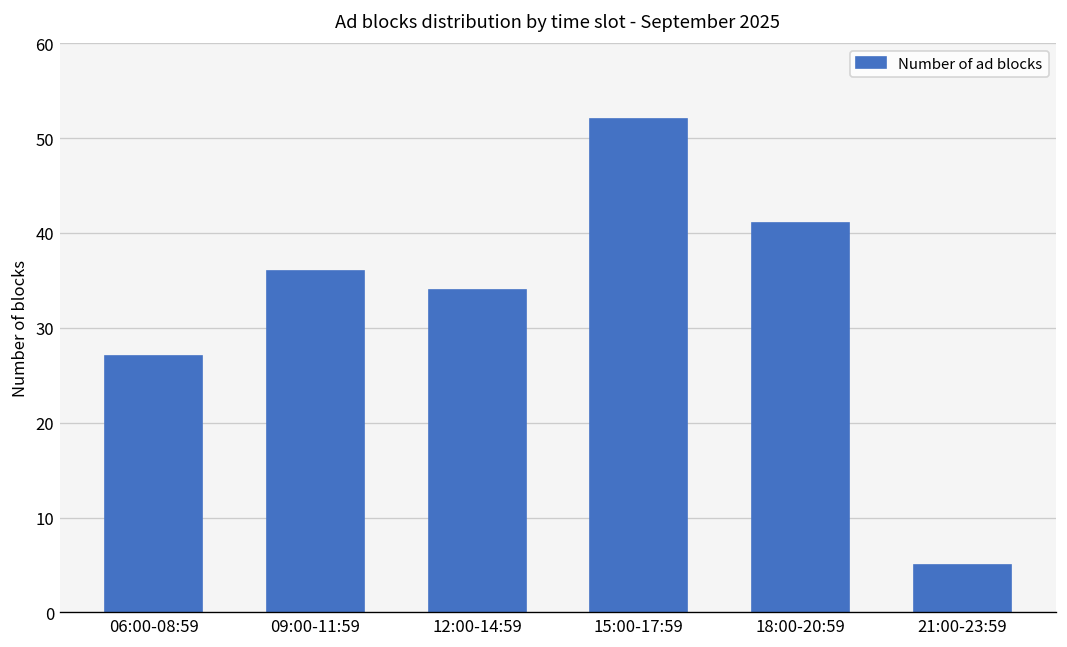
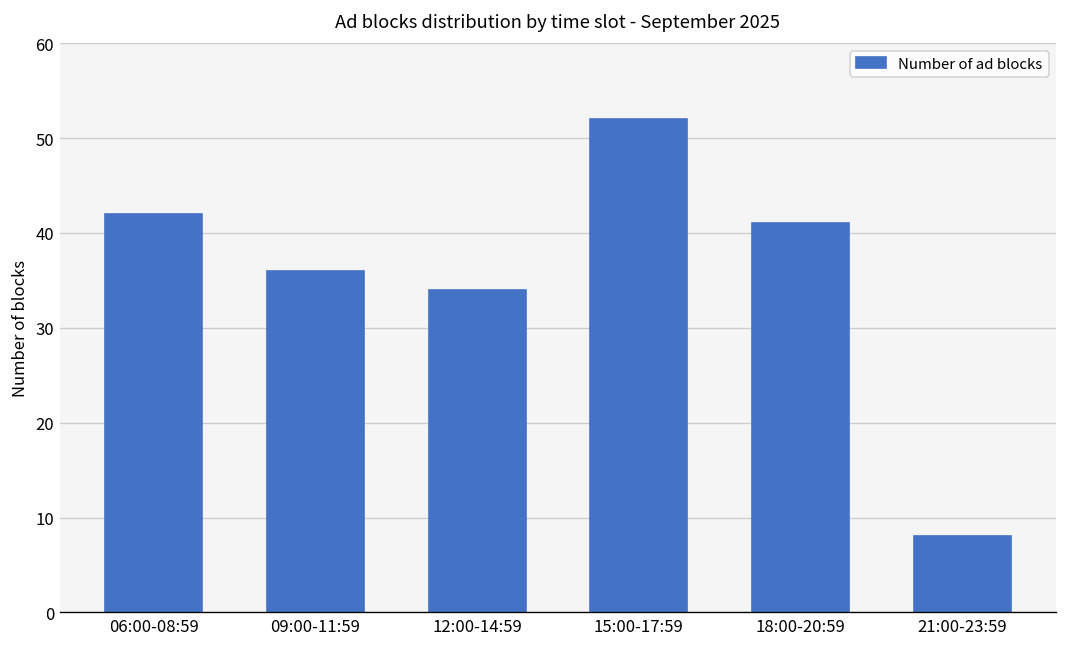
06:00-08:59: 27 -> 42
21:00-23:59: 5 -> 8
